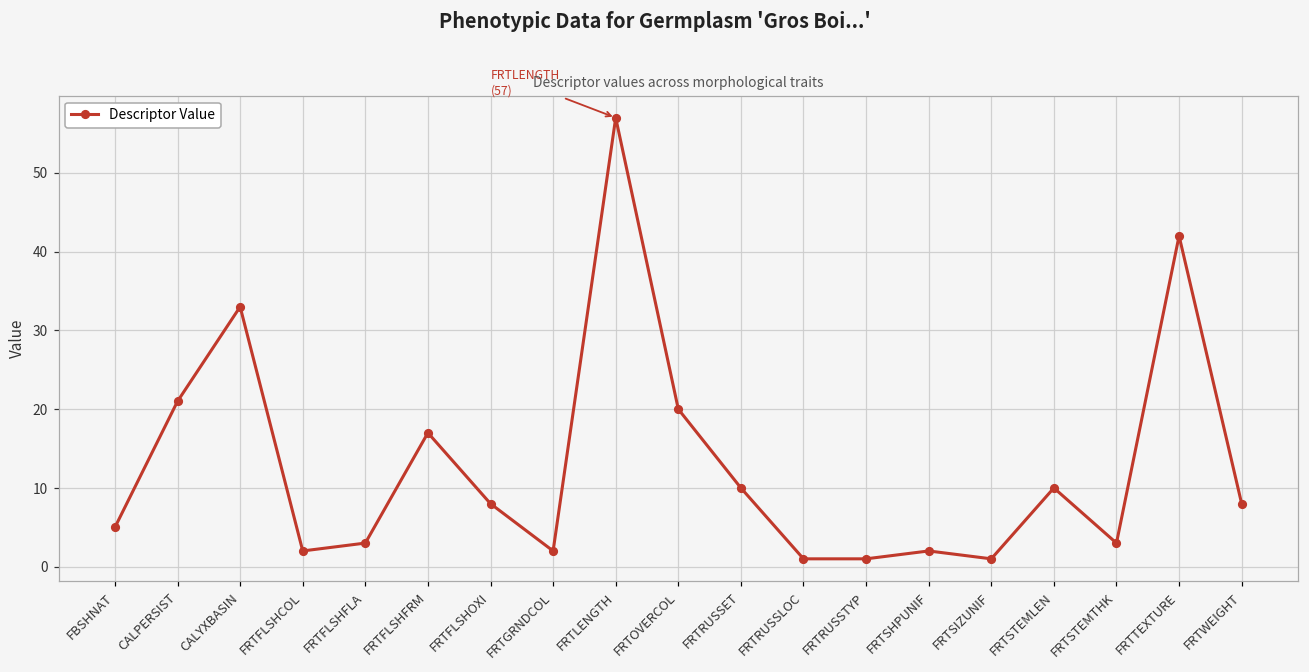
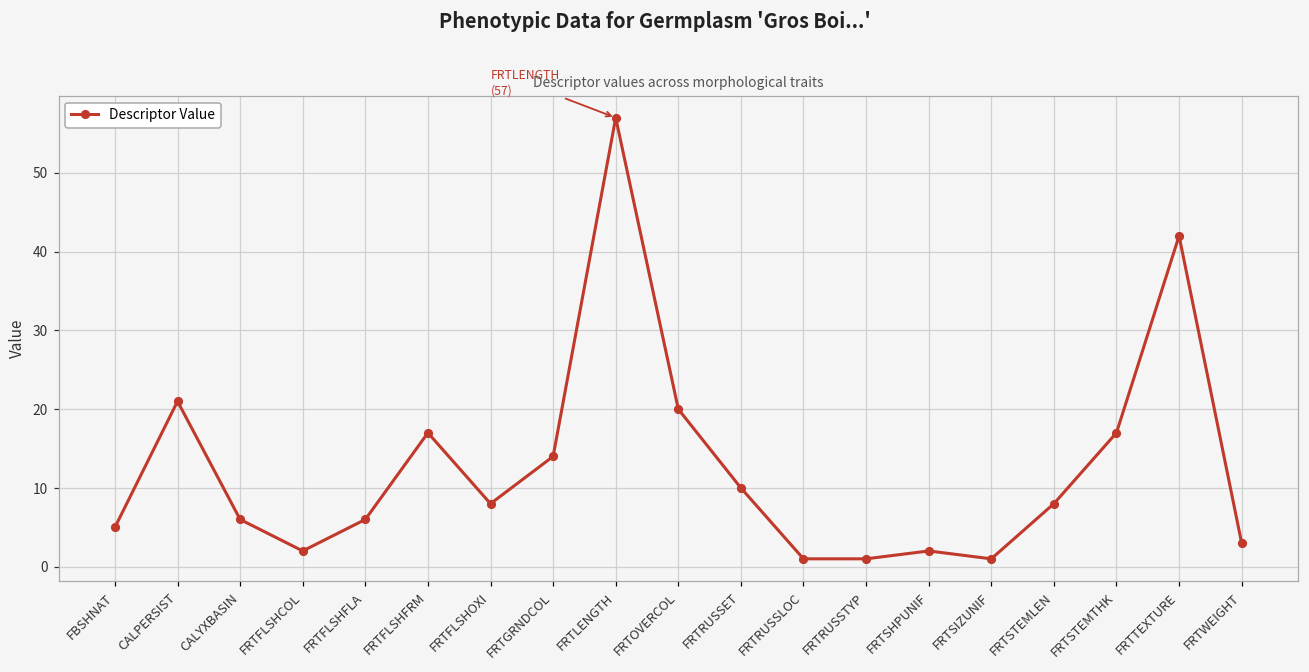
CALYXBASIN: 33 -> 6
FRTFLSHFLA: 3 -> 6
FRTGRNDCOL: 2 -> 14
FRTSTEMLEN: 10 -> 8
FRTSTEMTHK: 3 -> 17
FRTWEIGHT: 8 -> 3
